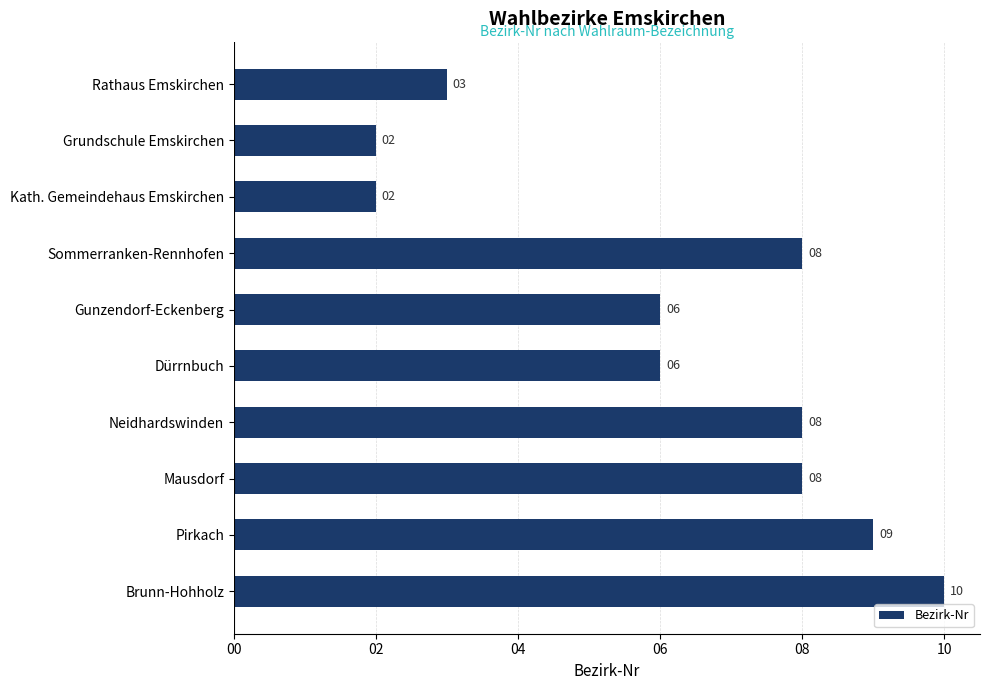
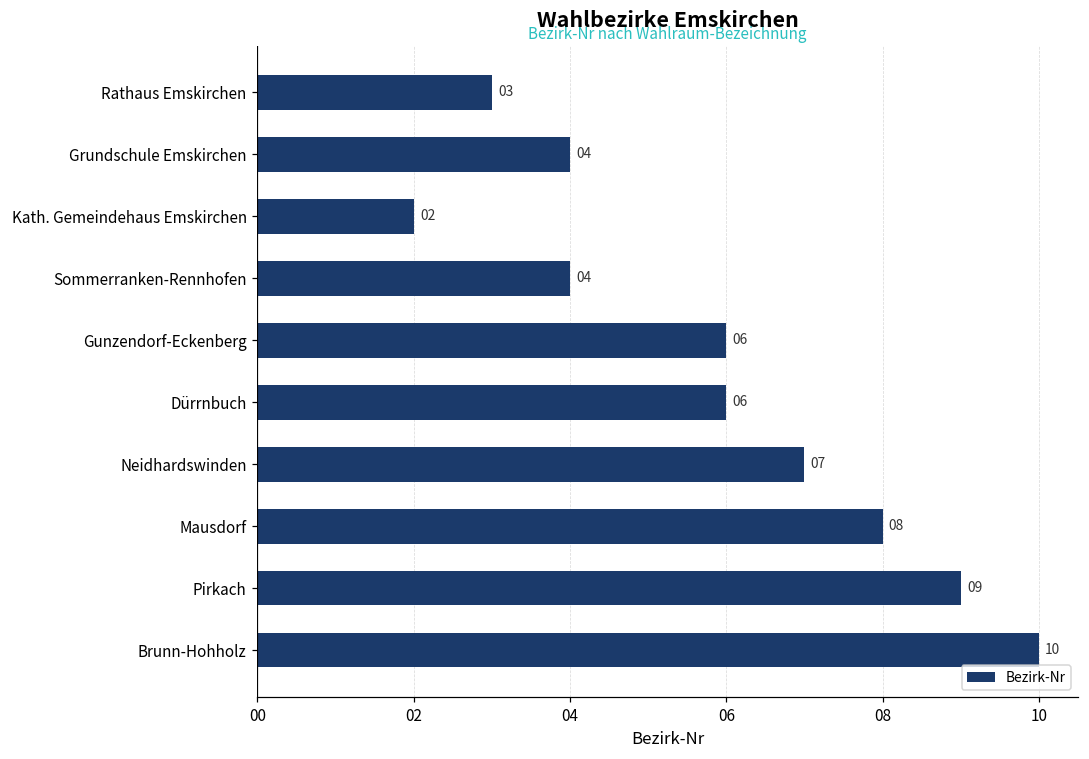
Grundschule Emskirchen: 02 -> 04
Sommerranken-Rennhofen: 08 -> 04
Neidhardswinden: 08 -> 07
